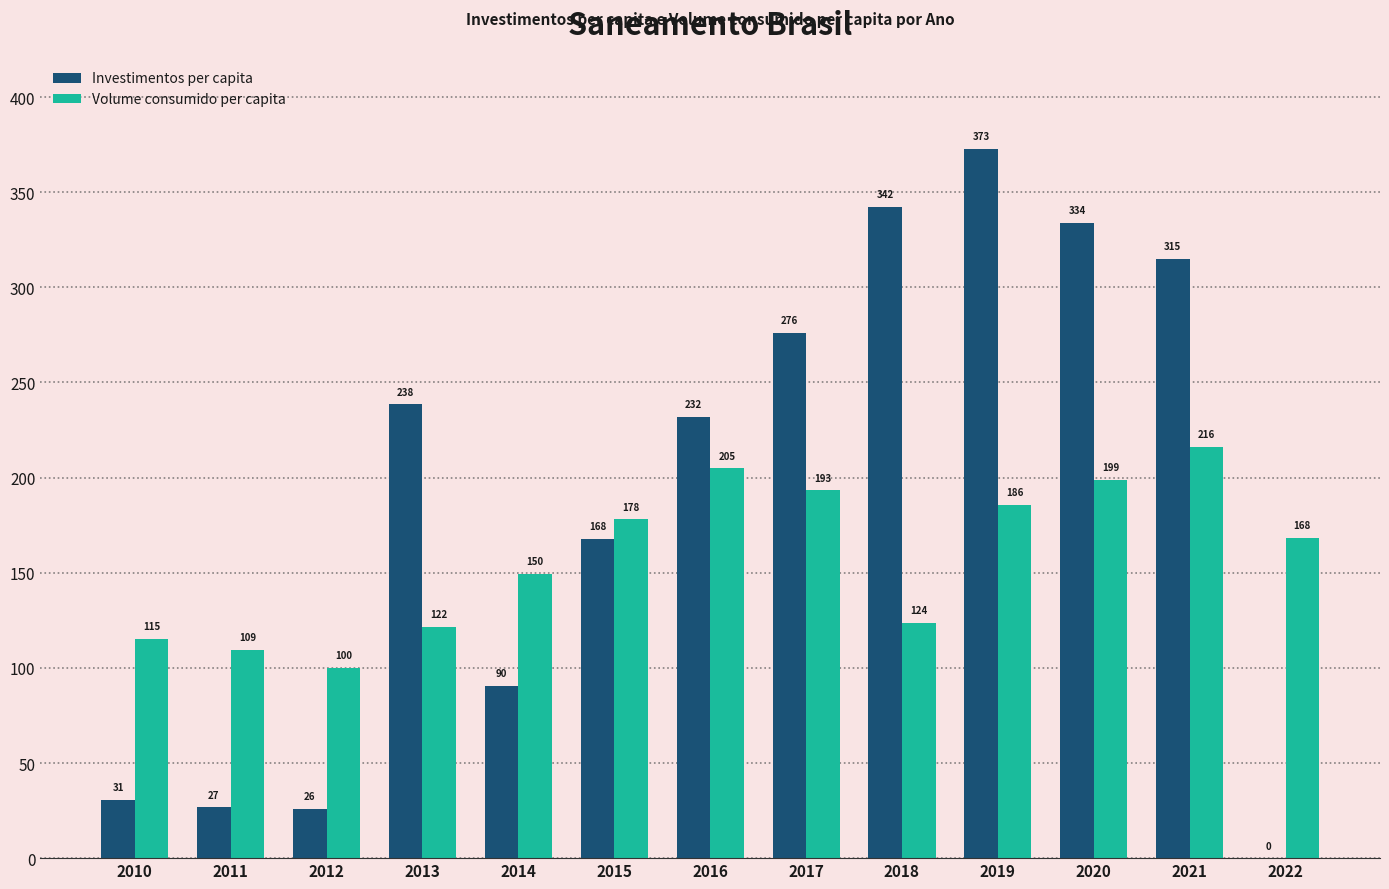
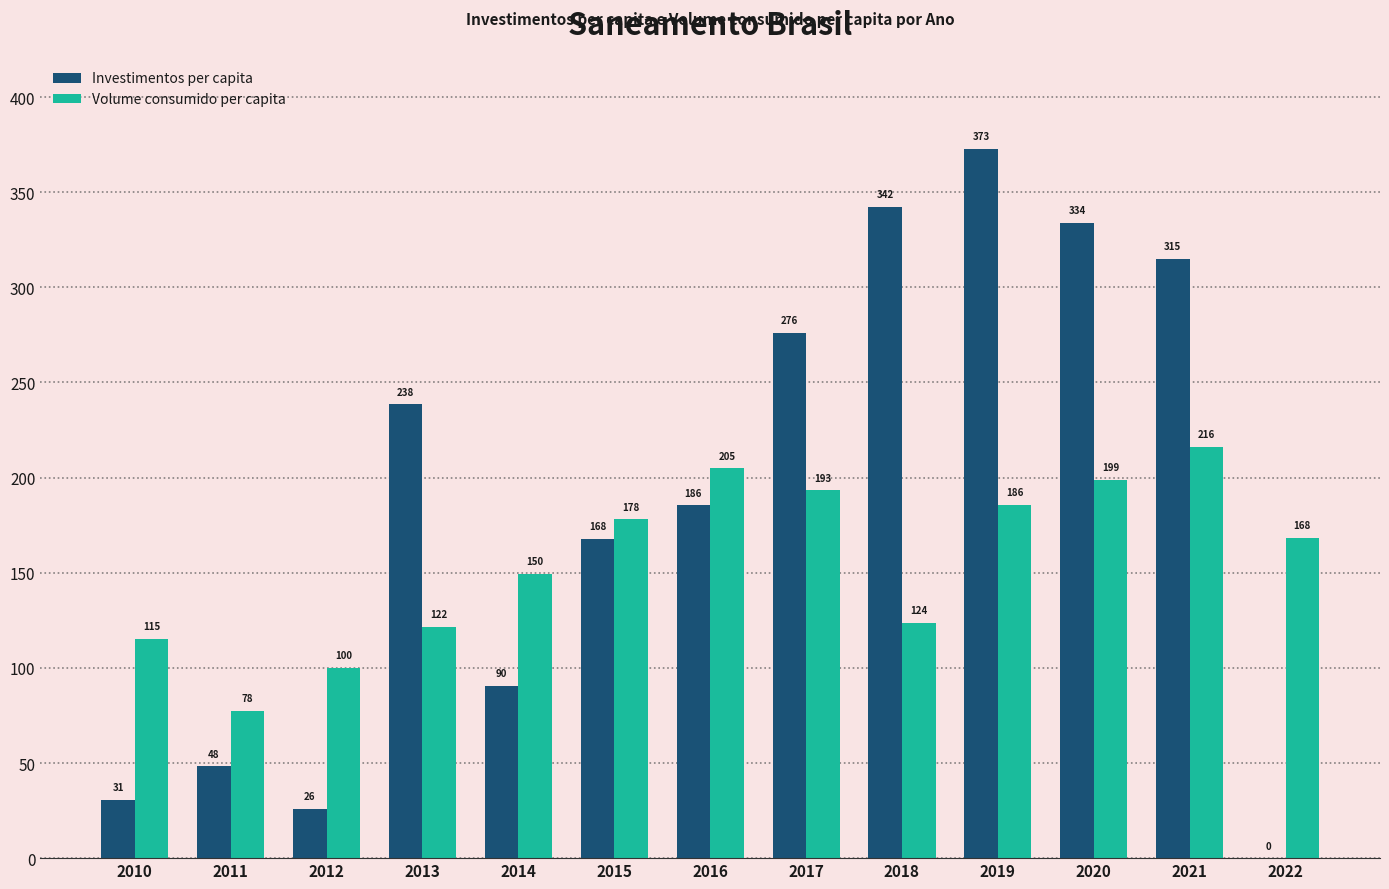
Investimentos per capita, 2011: 27 -> 48
Volume consumido per capita, 2011: 109 -> 78
Investimentos per capita, 2016: 232 -> 186
